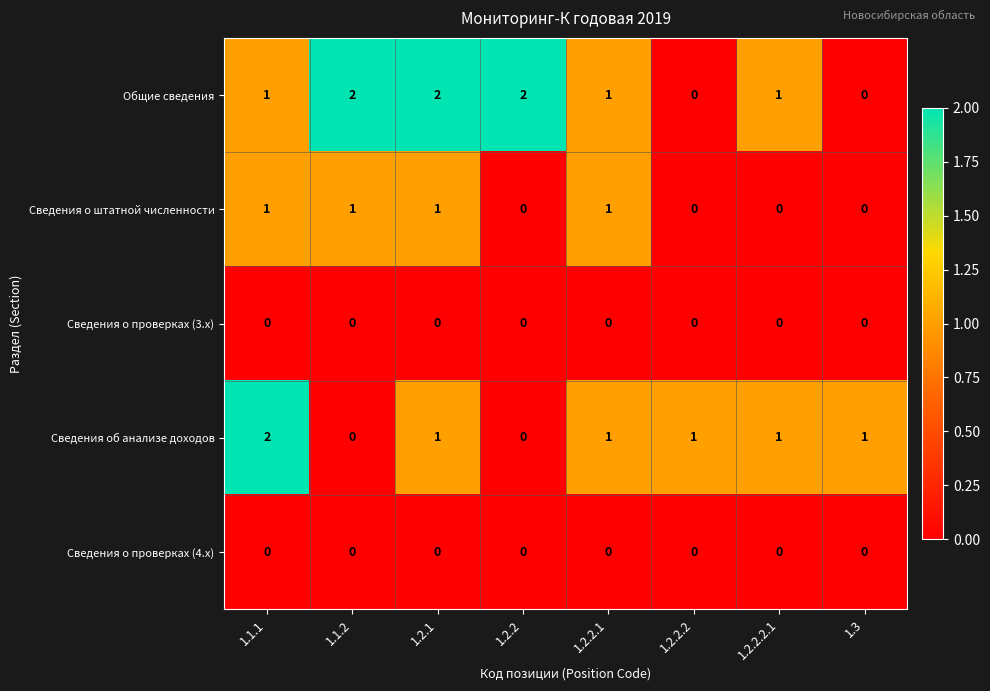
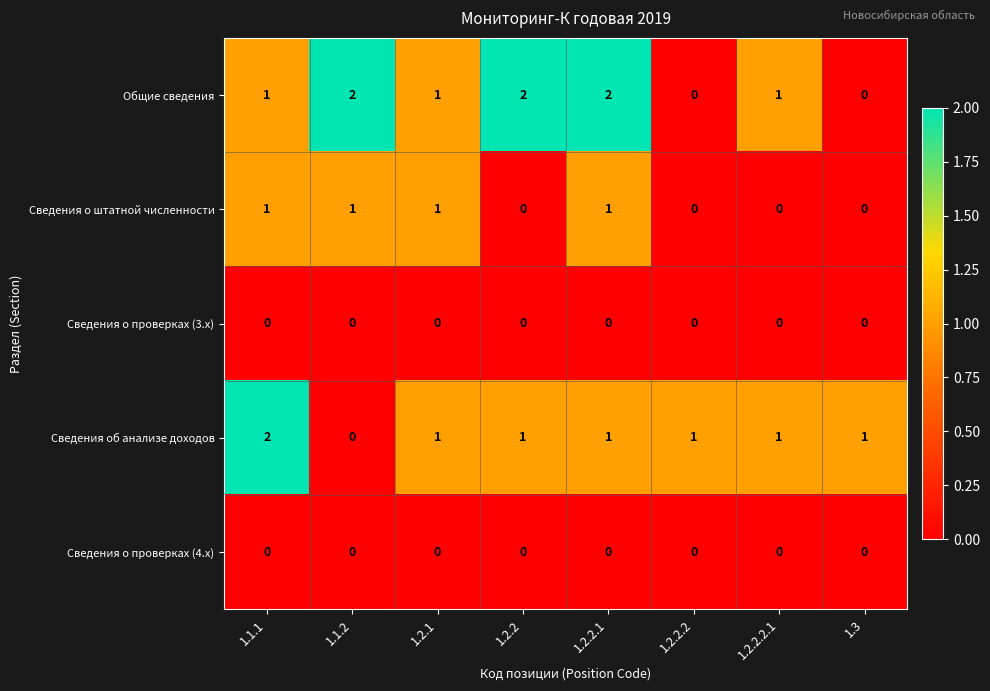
Общие сведения, 1.2.1: 2 -> 1
Общие сведения, 1.2.2.1: 1 -> 2
Сведения об анализе доходов, 1.2.2: 0 -> 1
